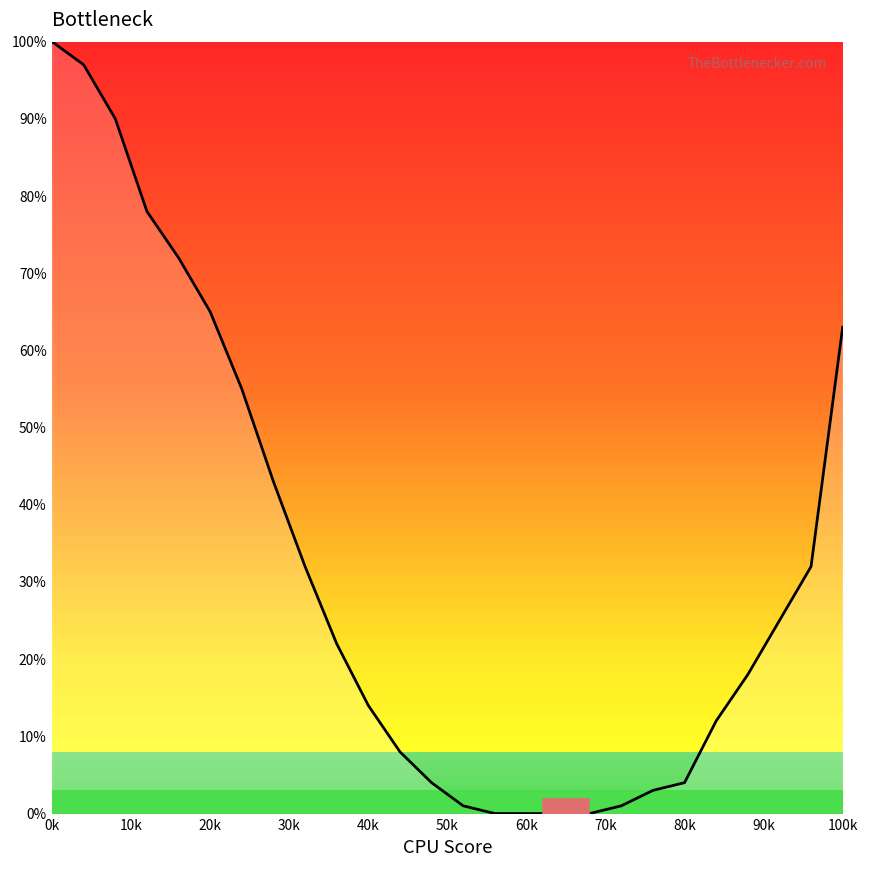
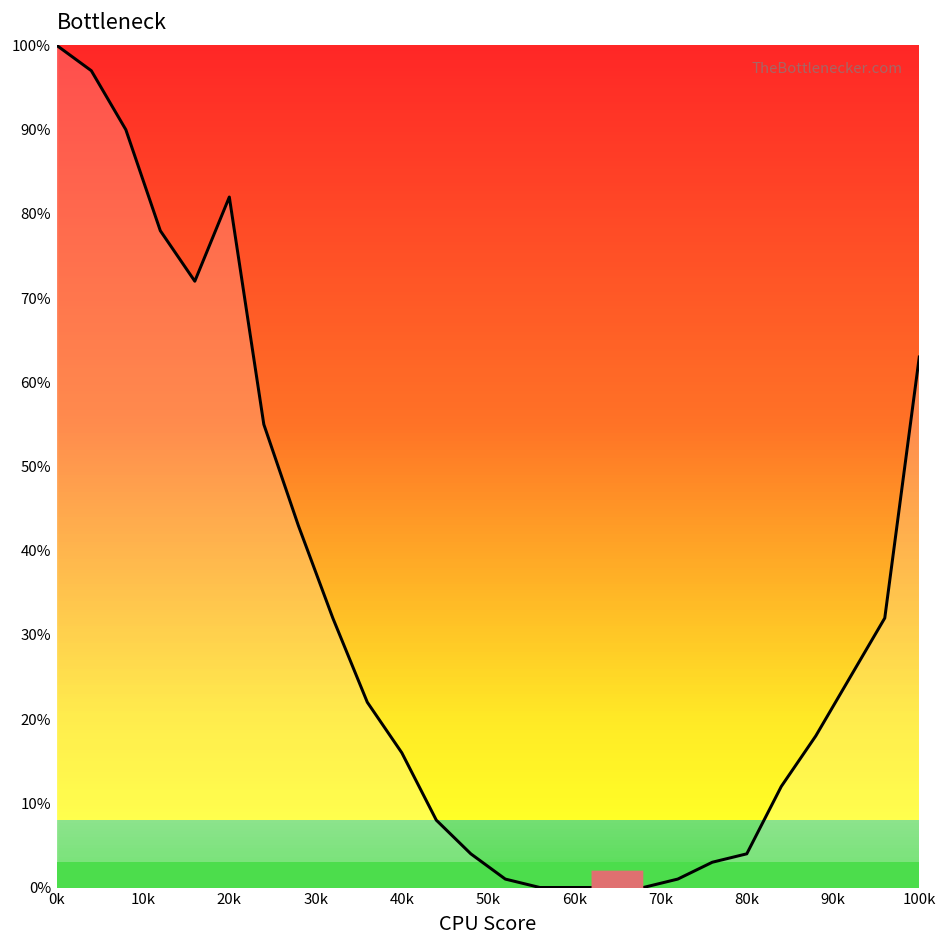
20k: 65% -> 82%
40k: 14% -> 16%
